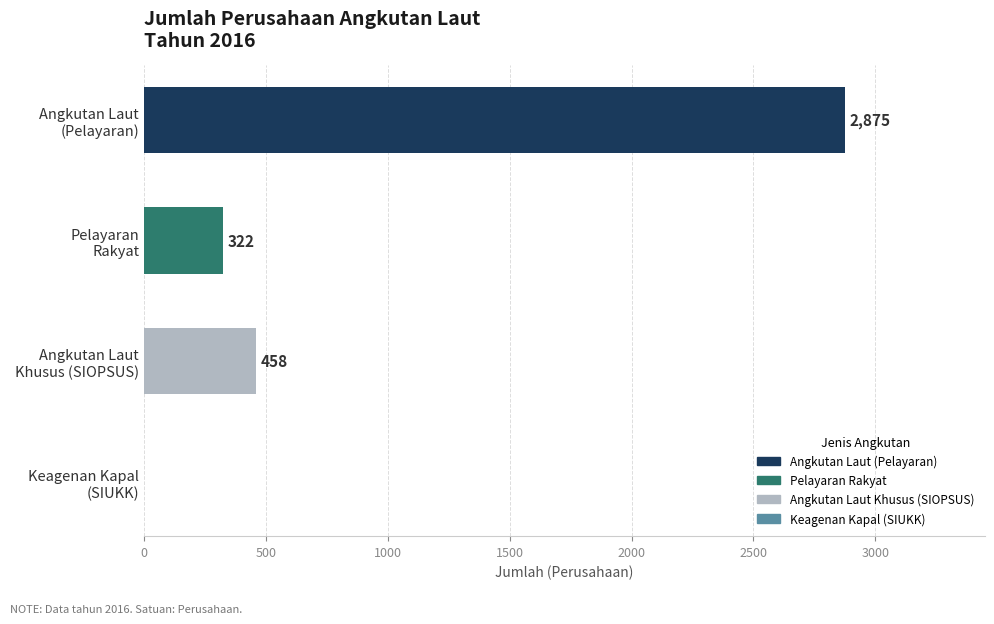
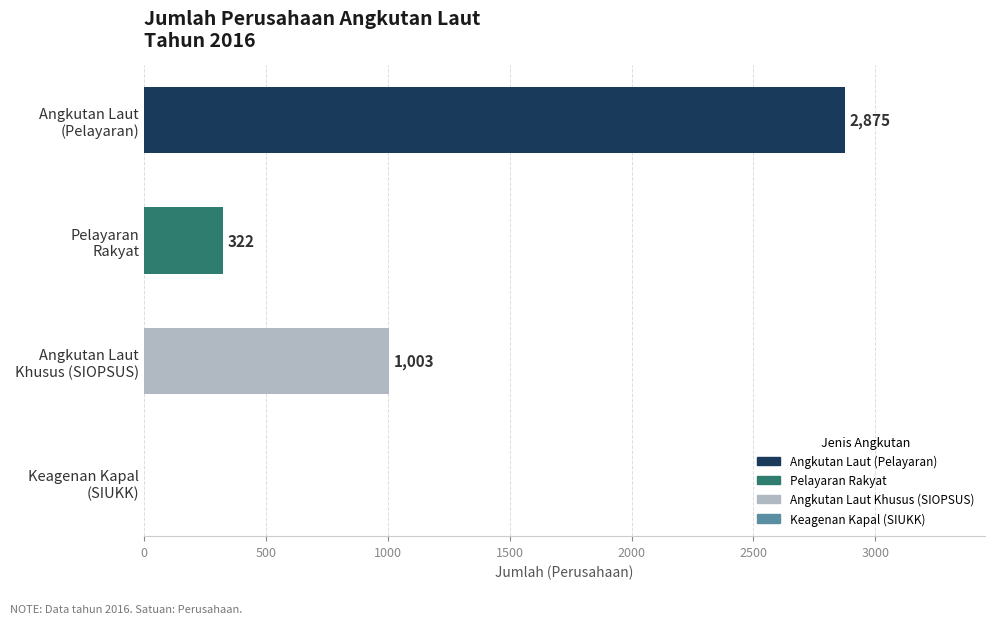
Angkutan Laut Khusus (SIOPSUS): 458 -> 1,003
